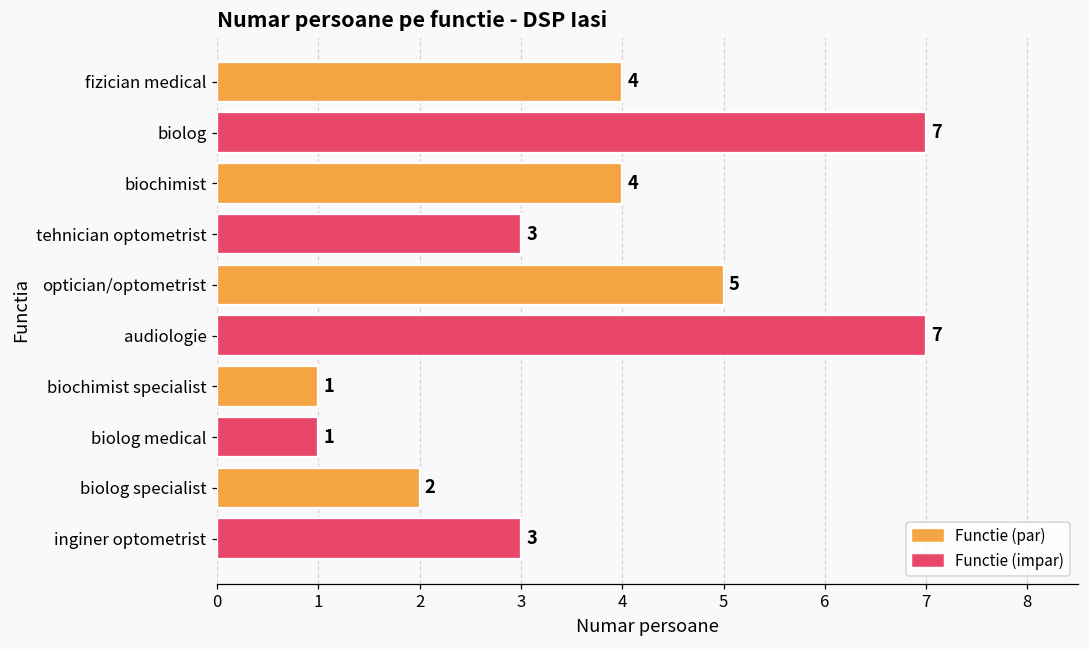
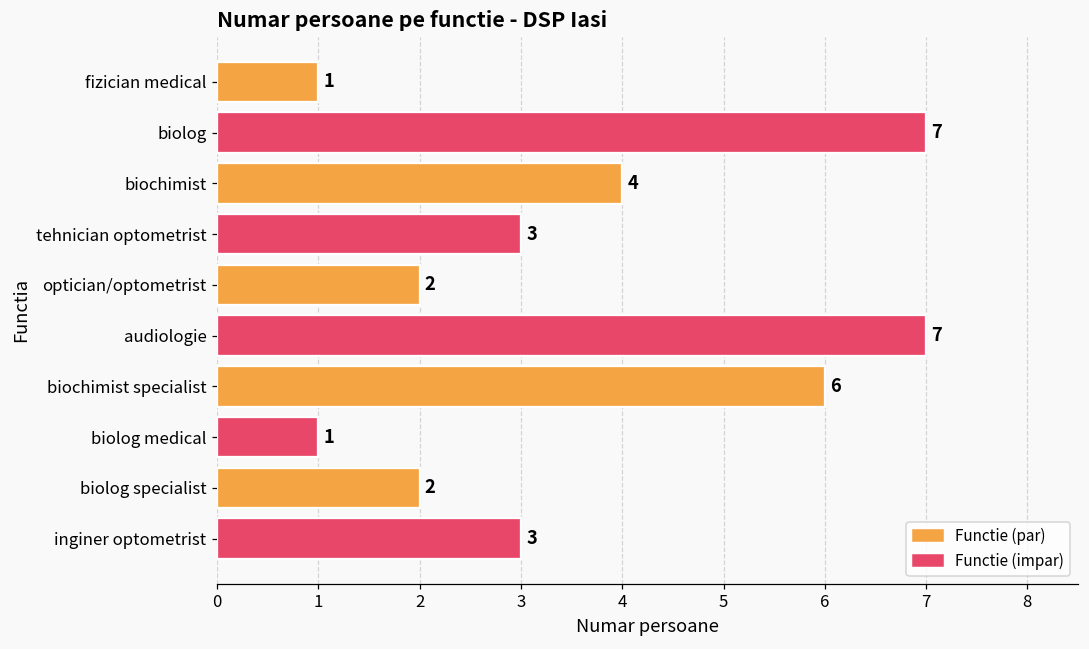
fizician medical: 4 -> 1
optician/optometrist: 5 -> 2
biochimist specialist: 1 -> 6
